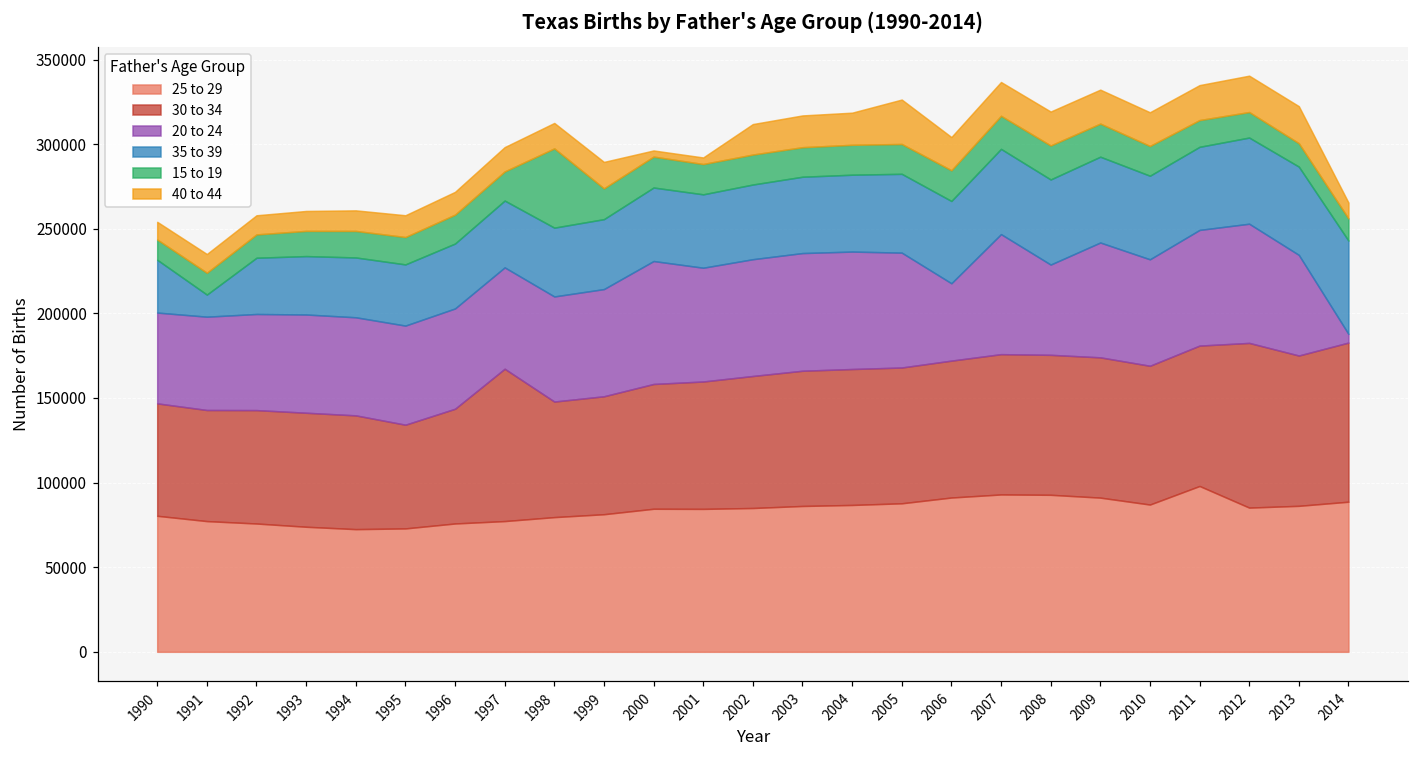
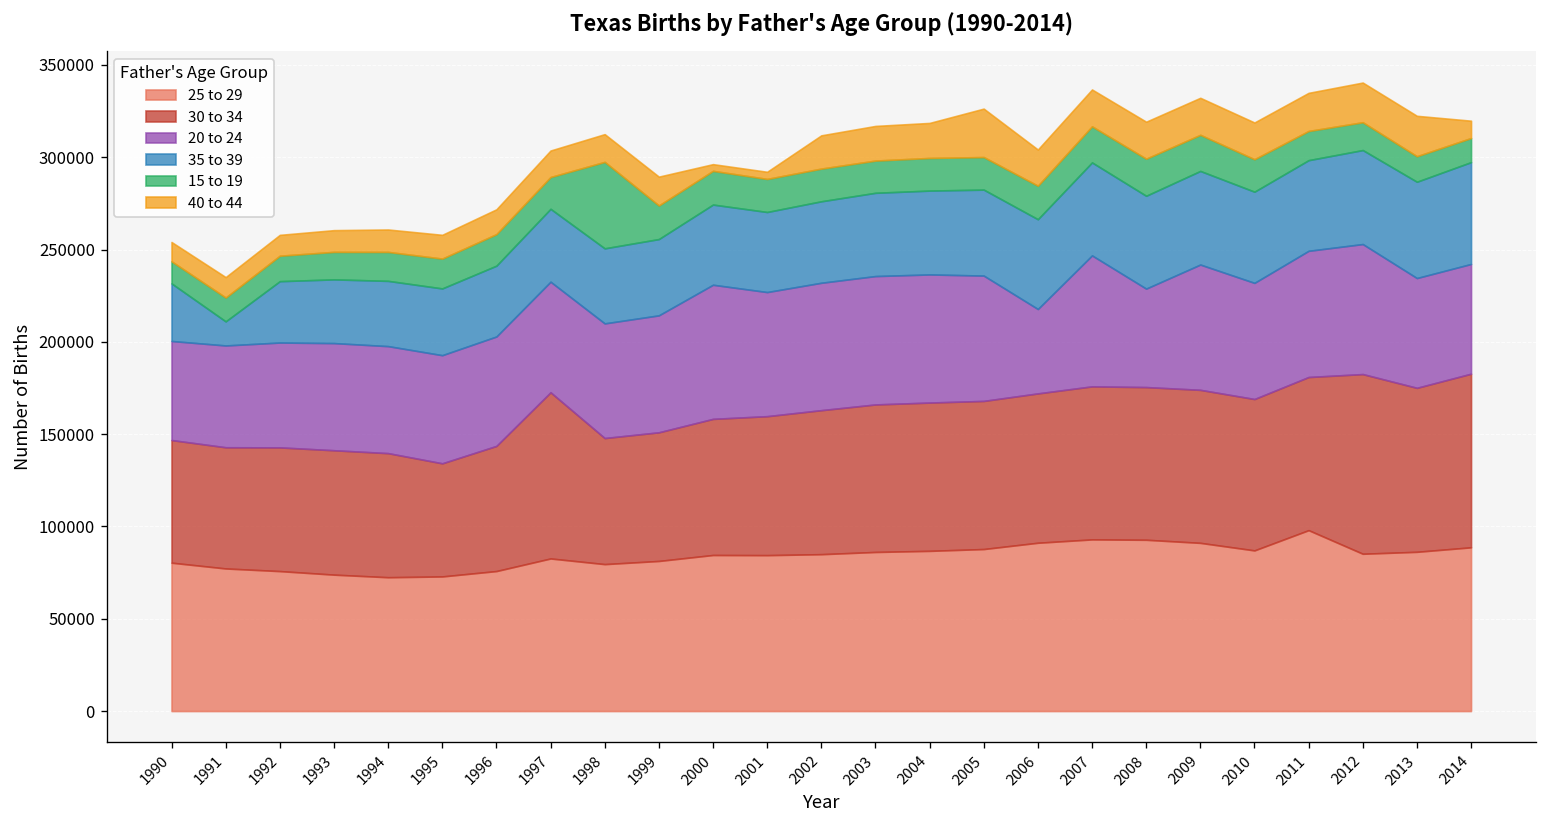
25 to 29, 1997: 77000 -> 83000
20 to 24, 2014: 5000 -> 59000
